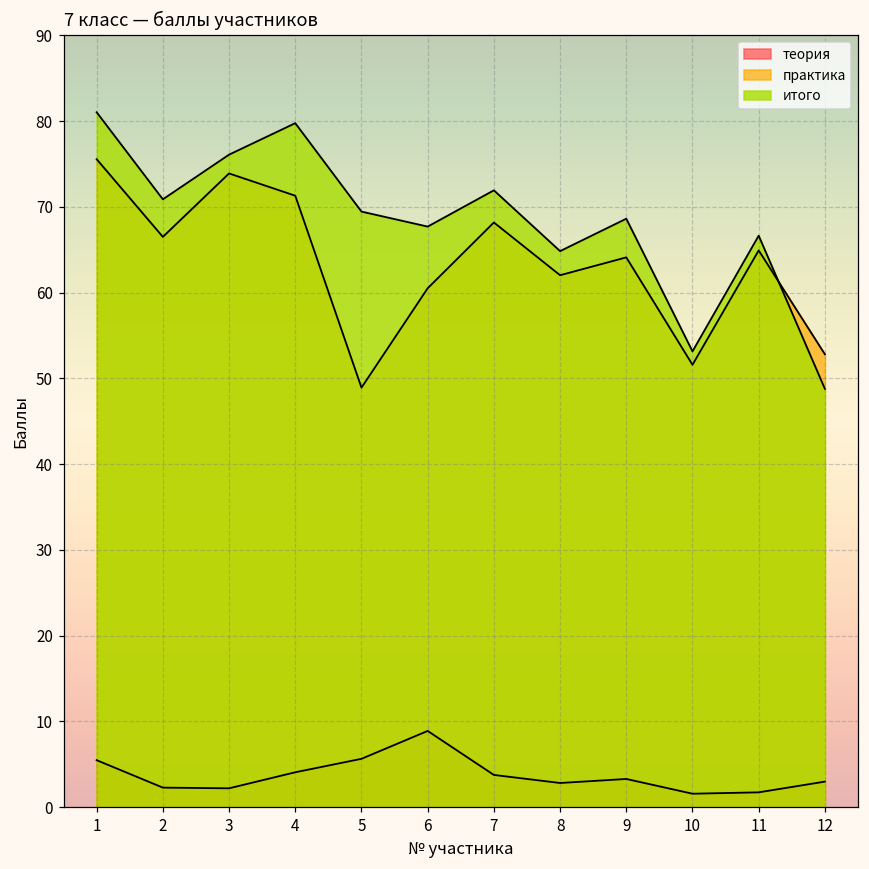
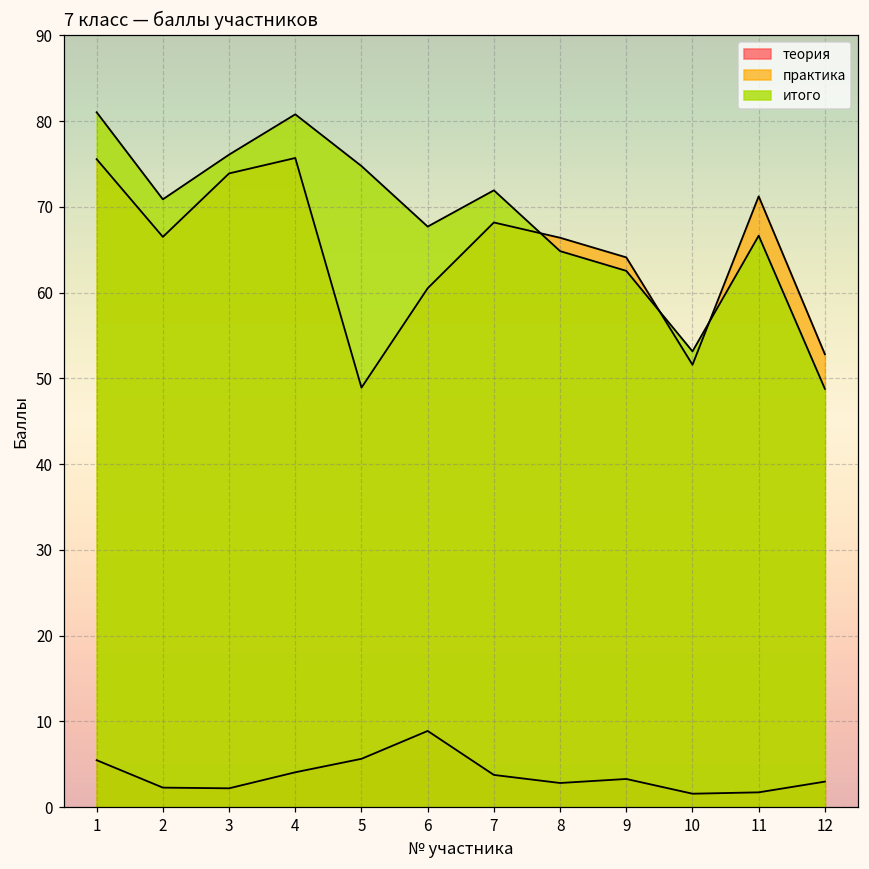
практика, 4: 71 -> 76
итого, 4: 80 -> 81
итого, 5: 69 -> 75
практика, 8: 62 -> 66
итого, 9: 69 -> 63
практика, 11: 65 -> 71
